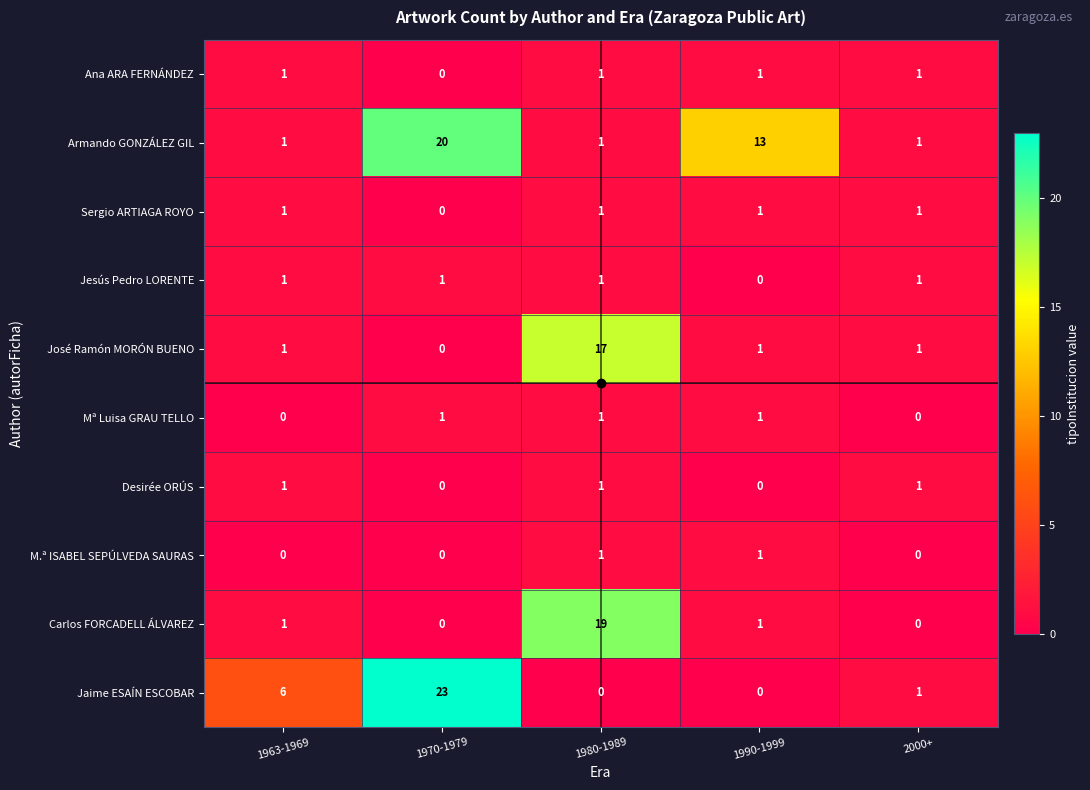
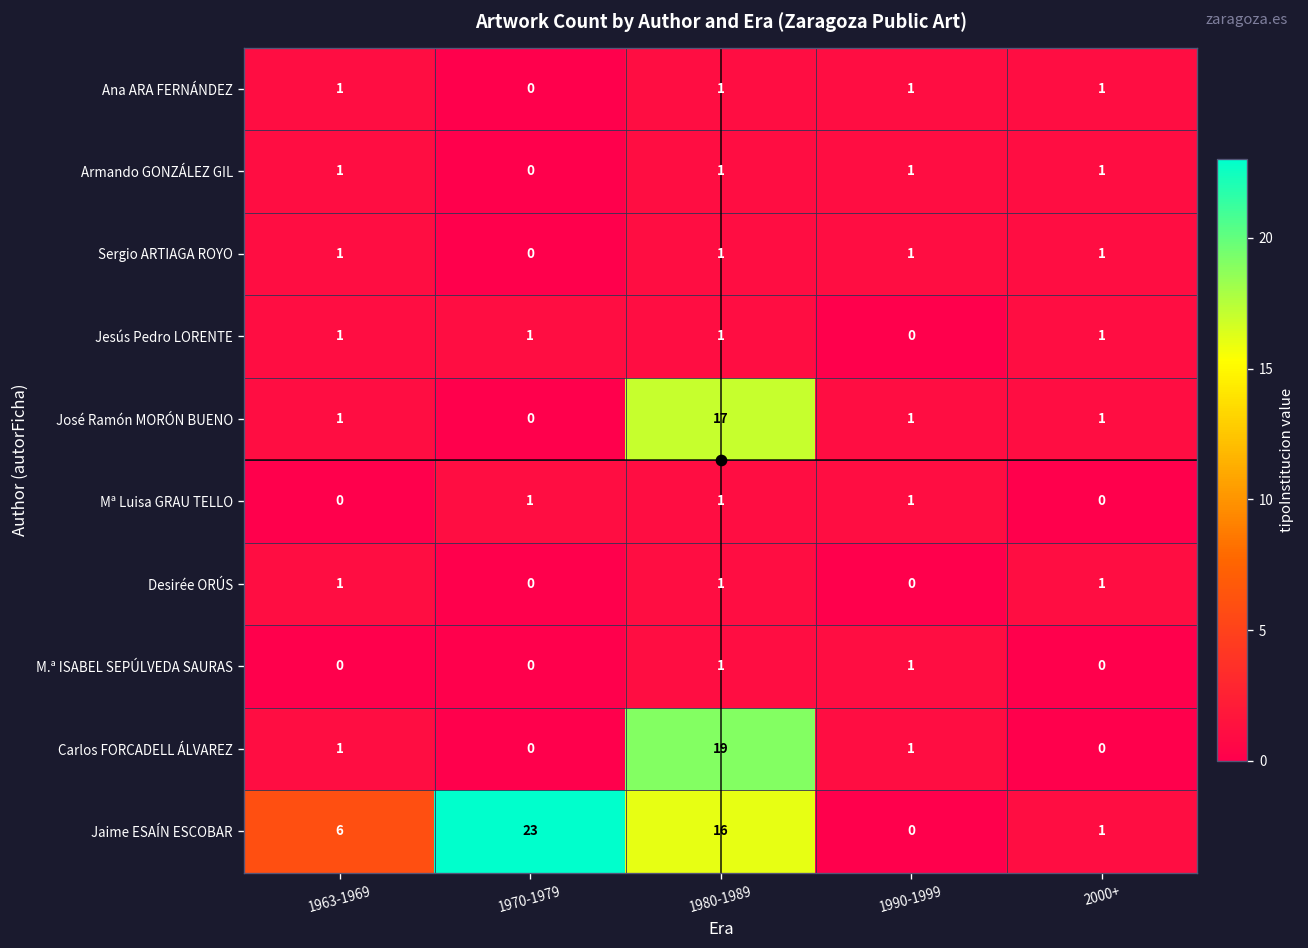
Armando GONZÁLEZ GIL, 1970-1979: 20 -> 0
Armando GONZÁLEZ GIL, 1990-1999: 13 -> 1
Jaime ESAÍN ESCOBAR, 1980-1989: 0 -> 16
